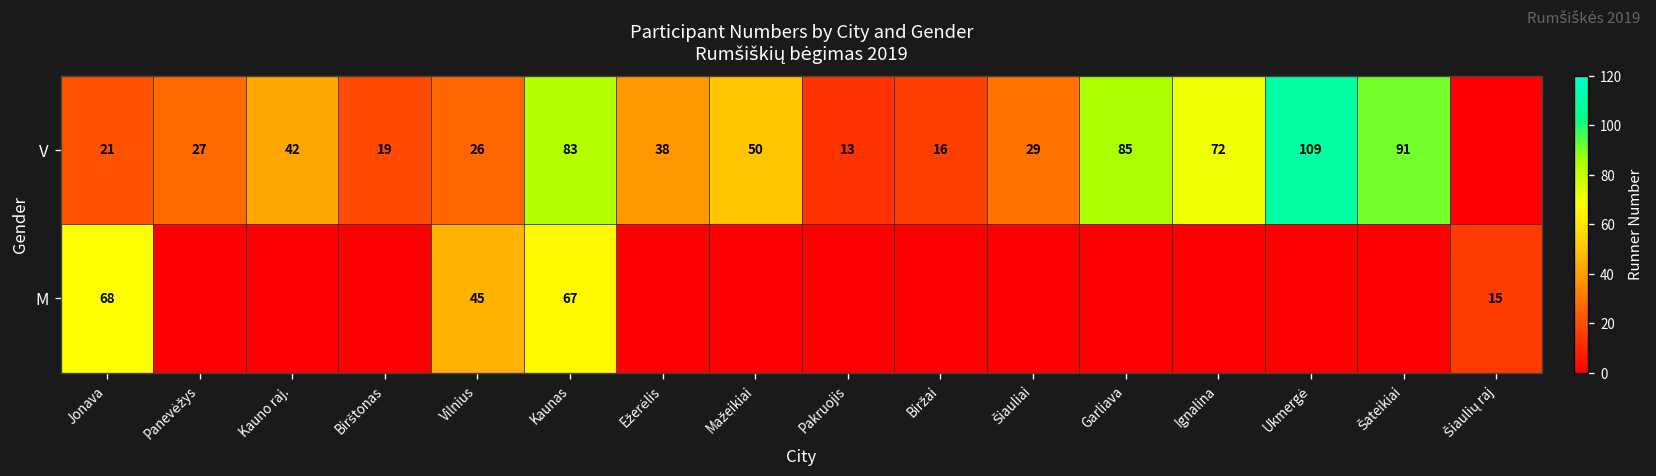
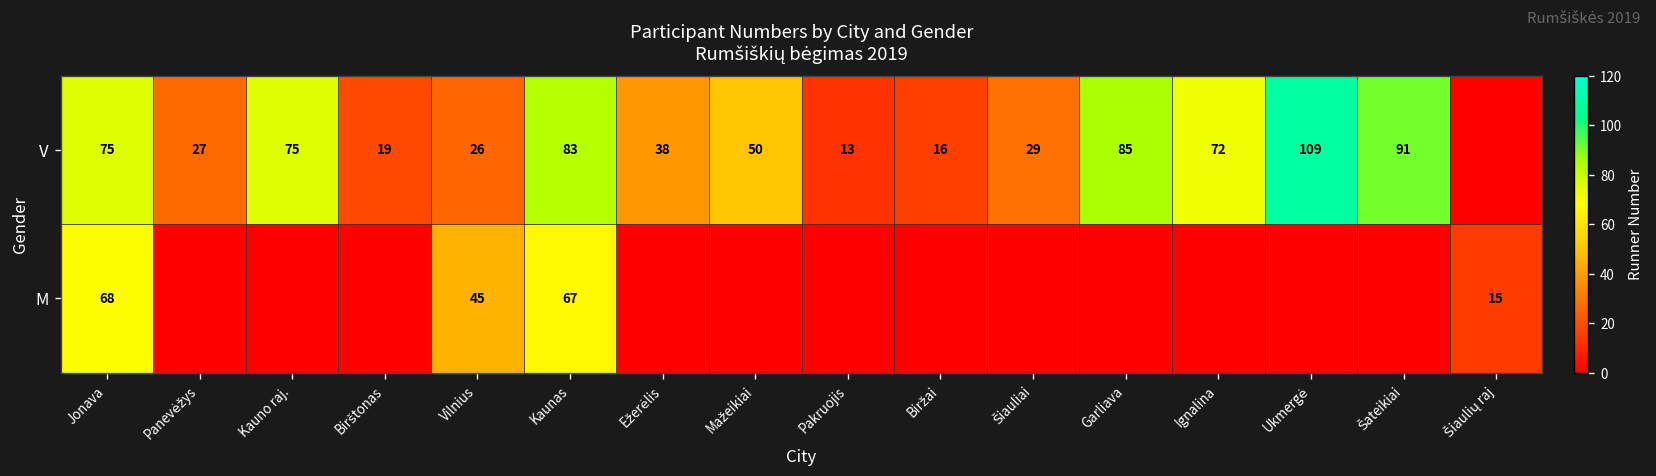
V, Jonava: 21 -> 75
V, Kauno raj.: 42 -> 75
